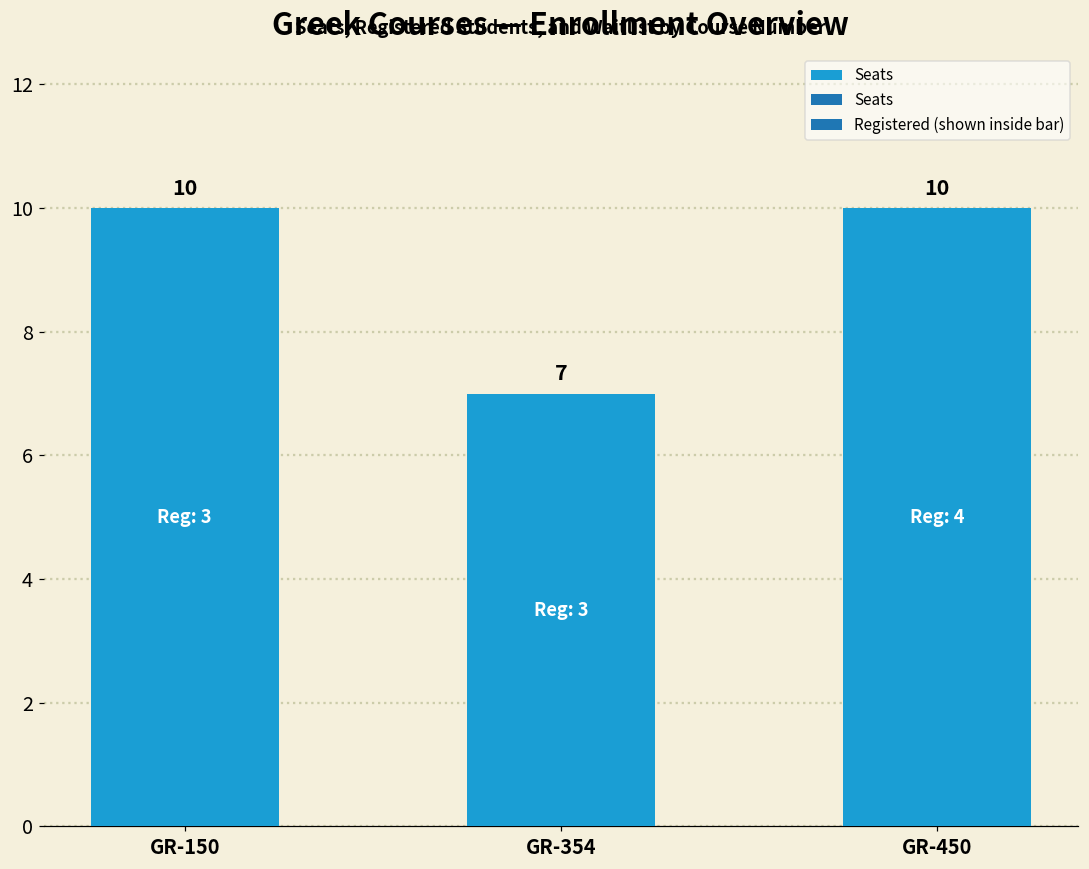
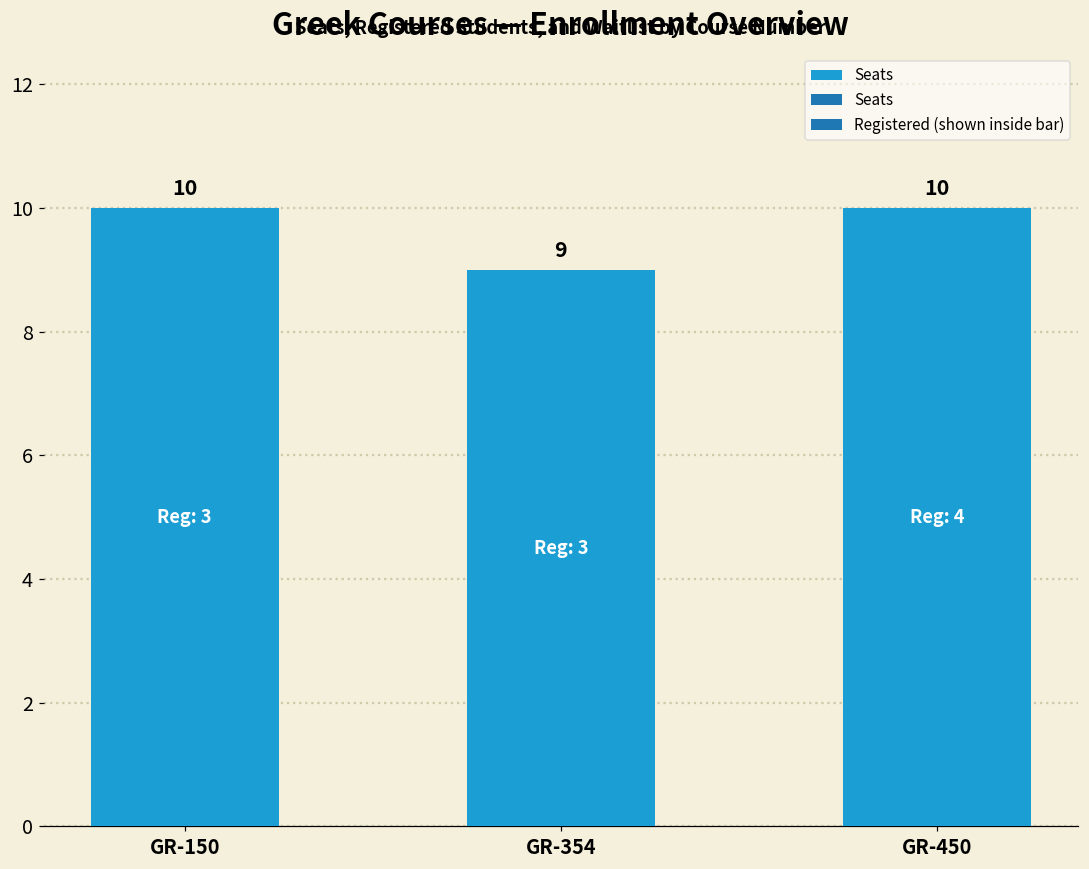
GR-354: 7 -> 9
